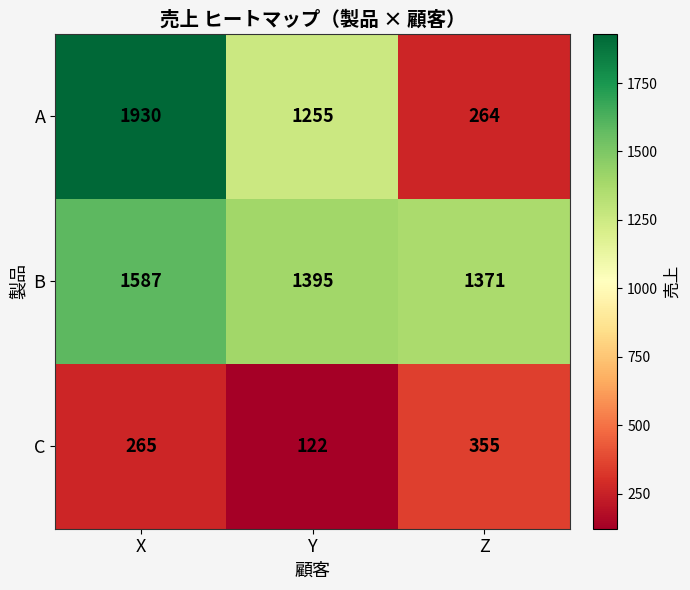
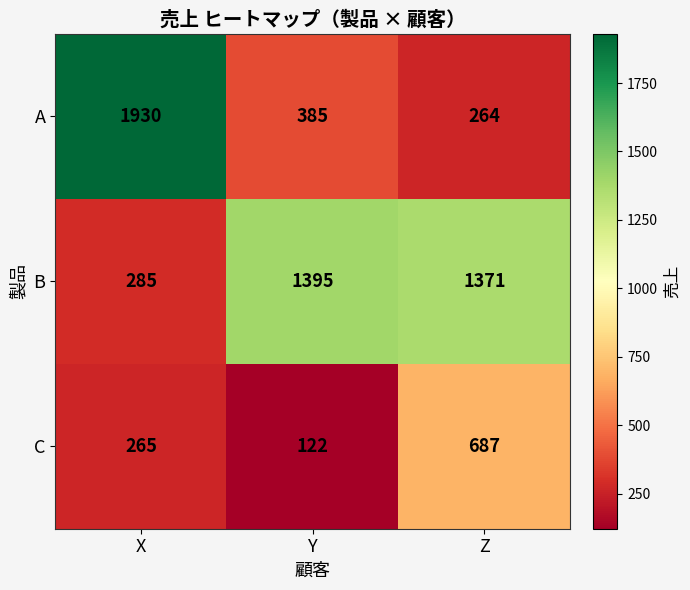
A, Y: 1255 -> 385
B, X: 1587 -> 285
C, Z: 355 -> 687
